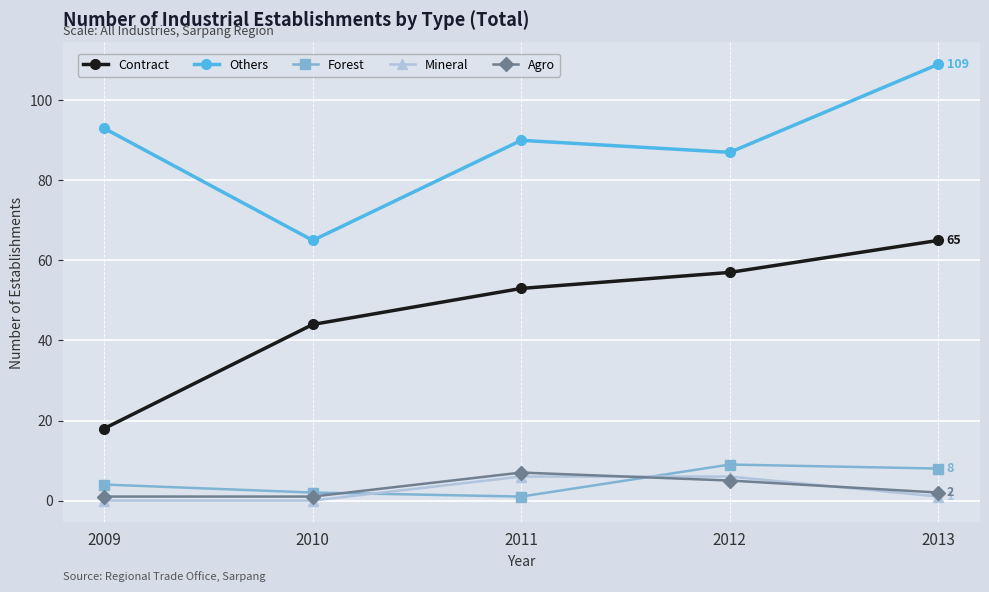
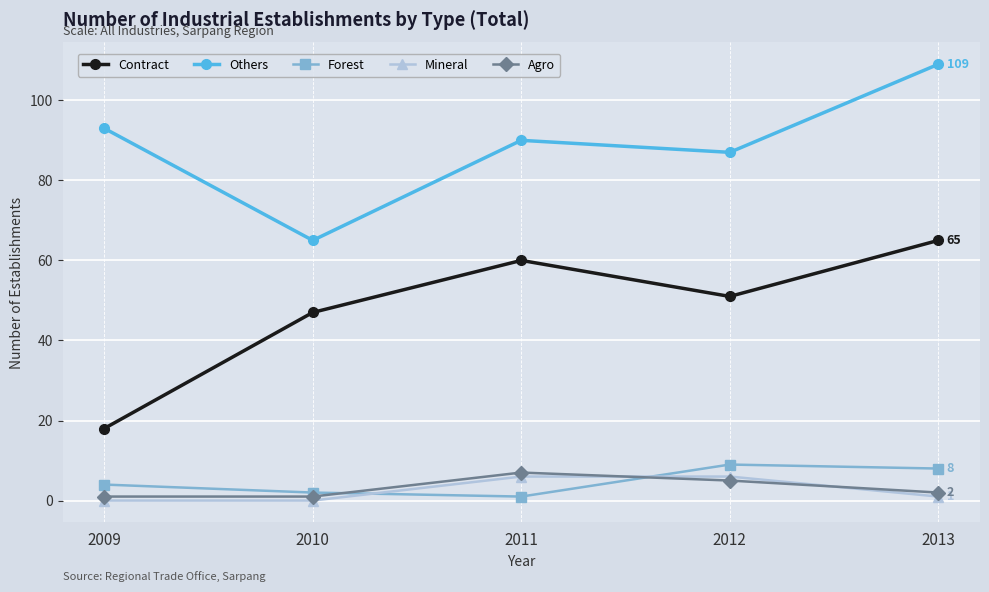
Contract, 2010: 44 -> 47
Contract, 2011: 53 -> 60
Contract, 2012: 57 -> 51
